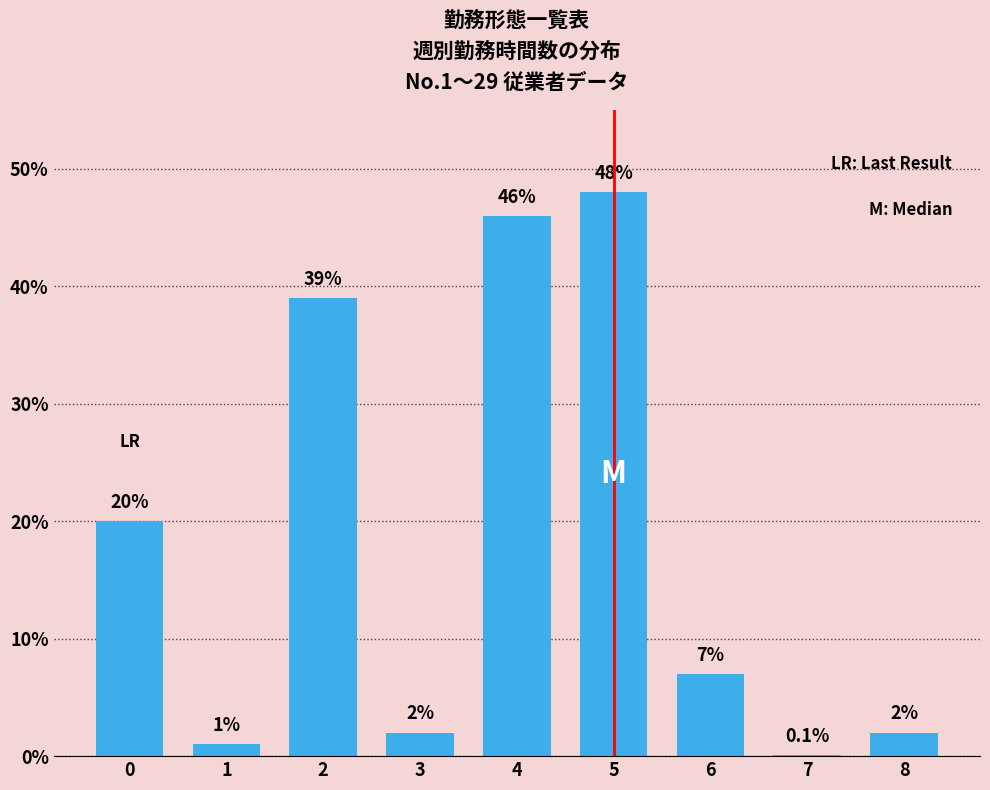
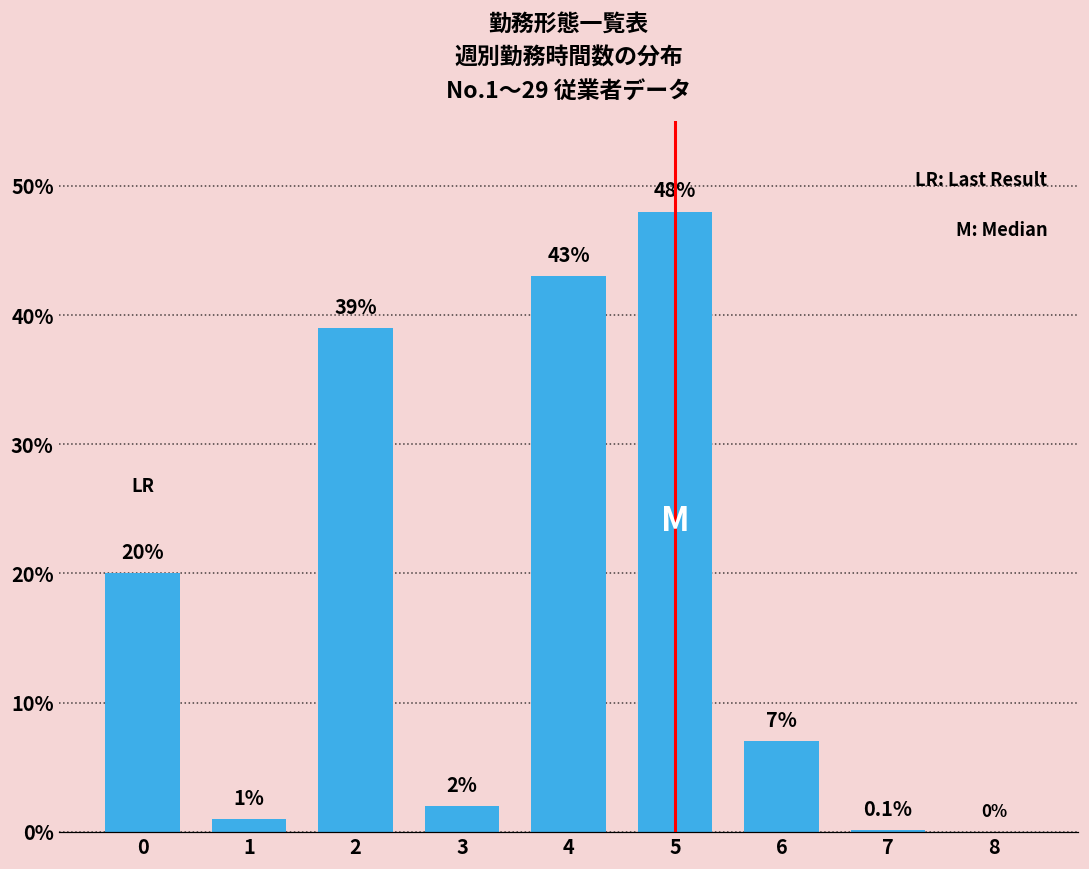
4: 46% -> 43%
8: 2% -> 0%
